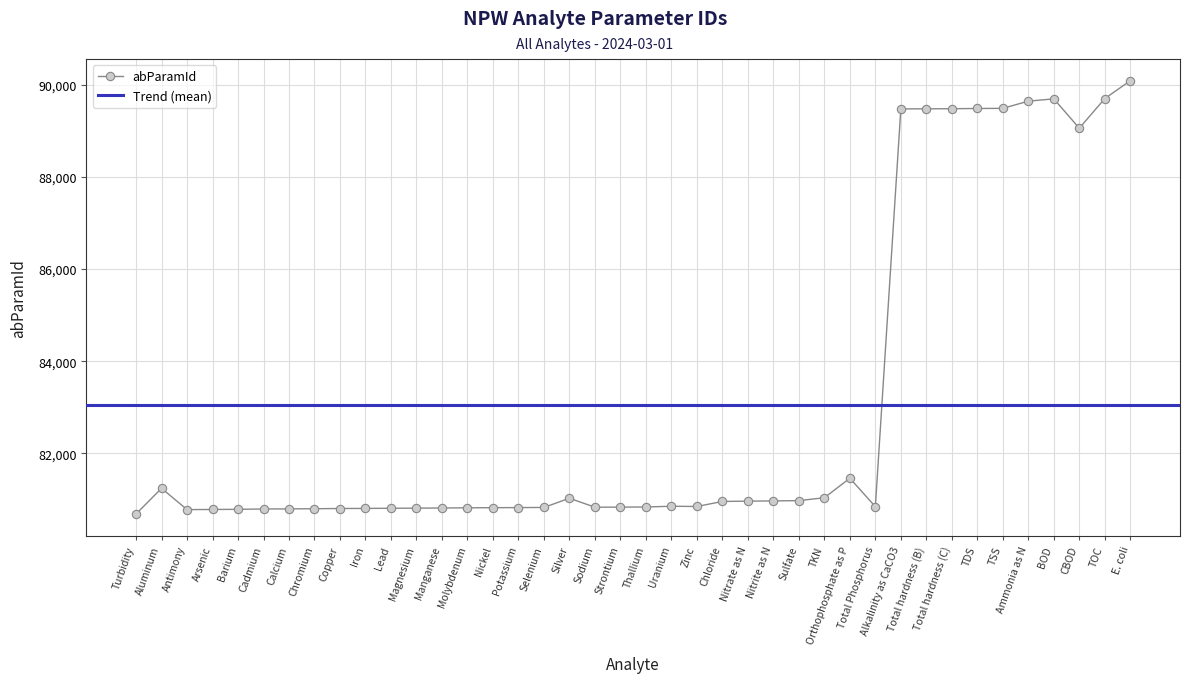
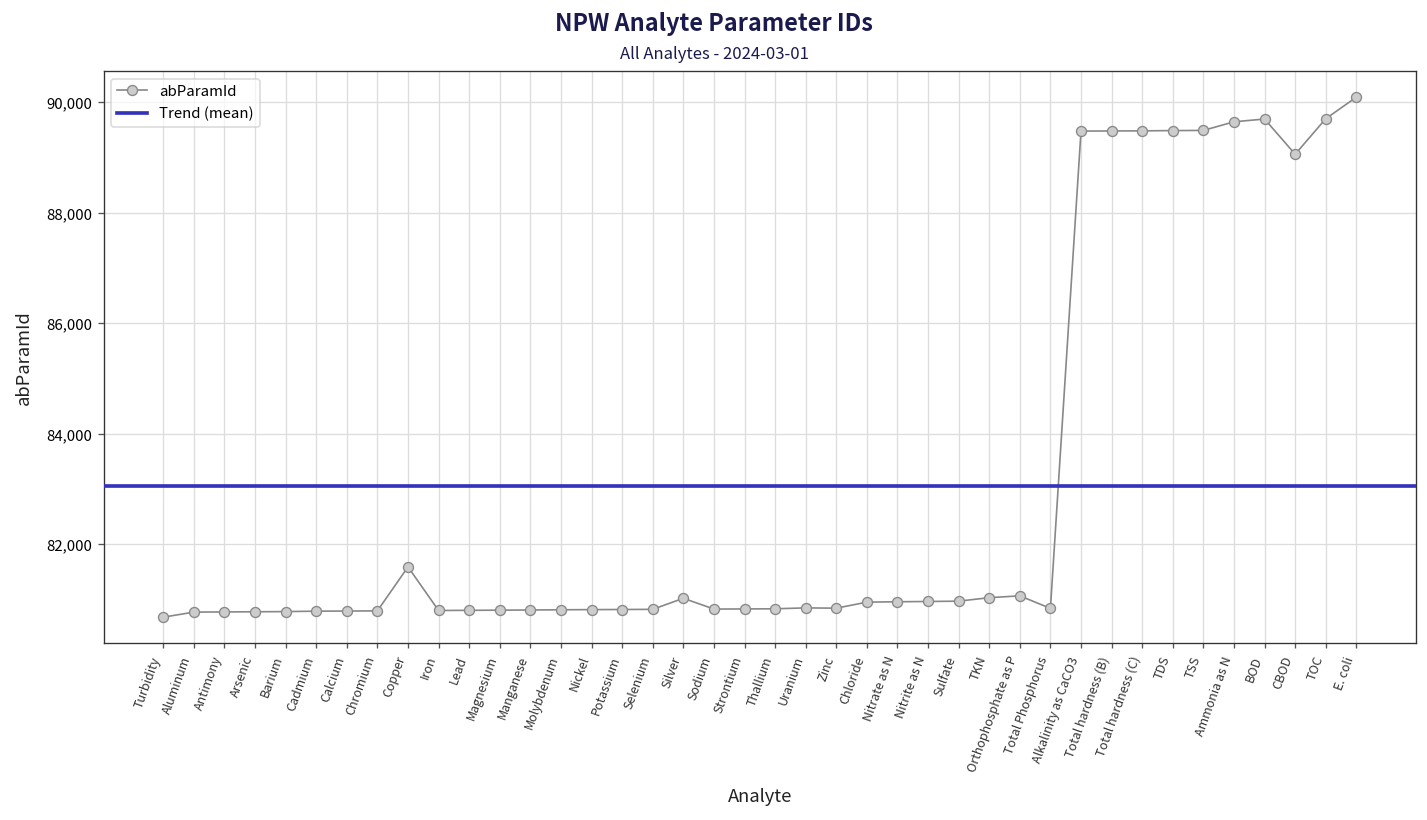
Aluminum: 81,200 -> 80,800
Copper: 80,800 -> 81,600
Orthophosphate as P: 81,500 -> 81,100
